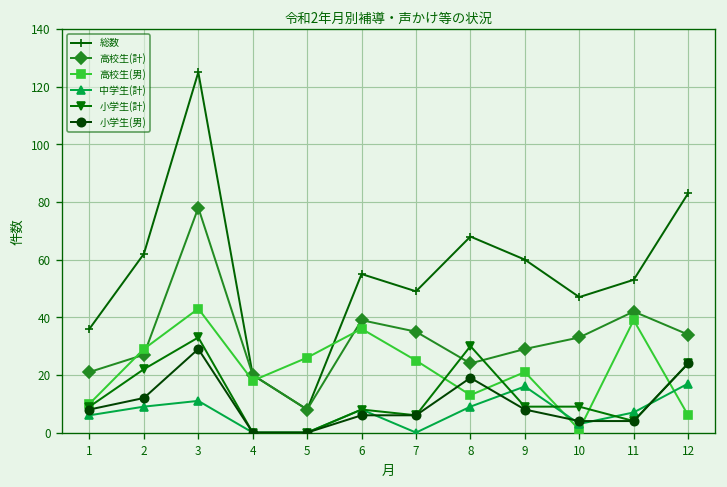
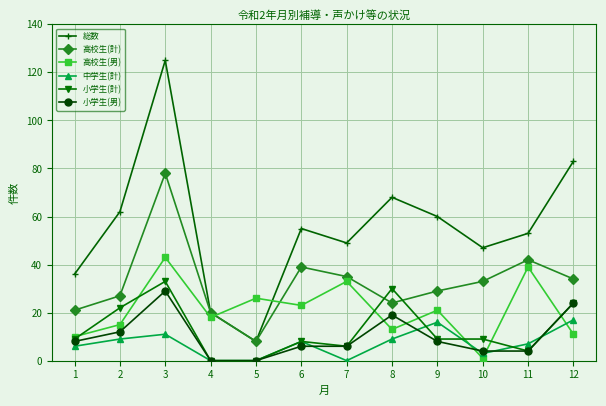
高校生(男), 2: 29 -> 15
高校生(男), 6: 36 -> 23
高校生(男), 7: 25 -> 33
高校生(男), 12: 6 -> 11
